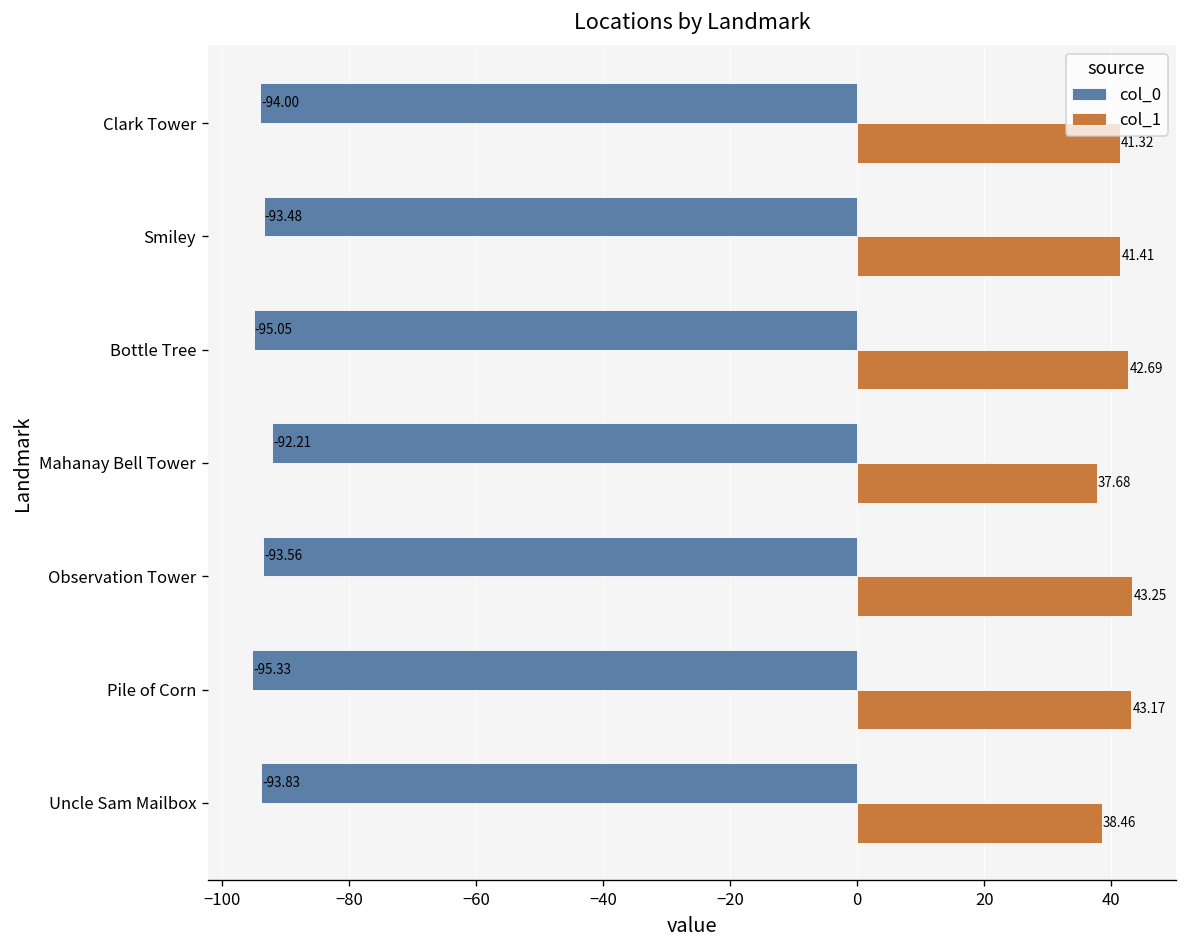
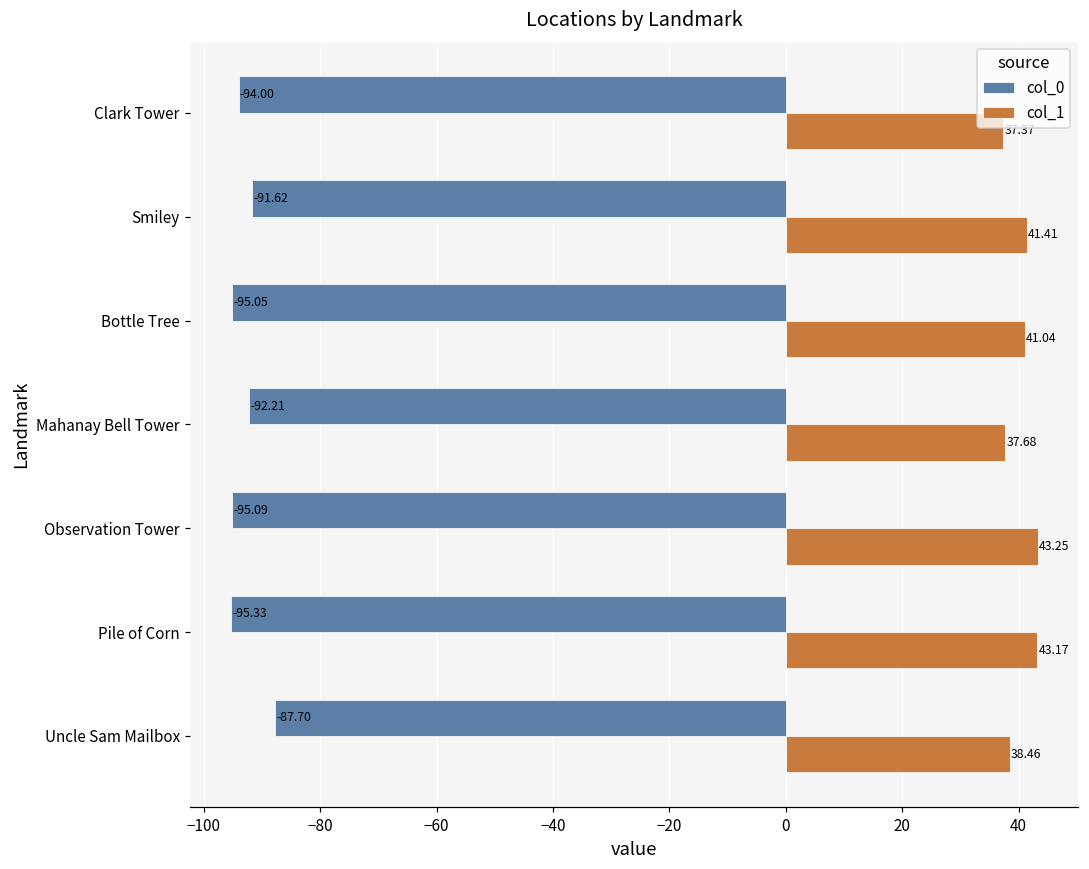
col_1, Clark Tower: 41.32 -> 37.37
col_0, Smiley: -93.48 -> -91.62
col_1, Bottle Tree: 42.69 -> 41.04
col_0, Observation Tower: -93.56 -> -95.09
col_0, Uncle Sam Mailbox: -93.83 -> -87.70
